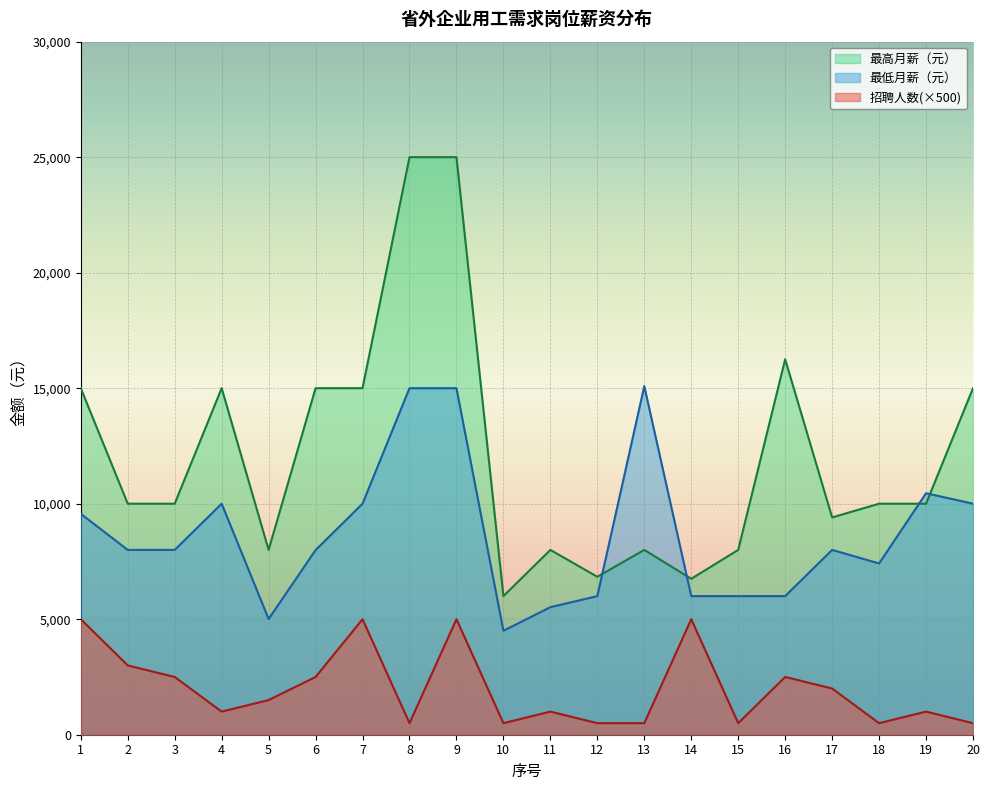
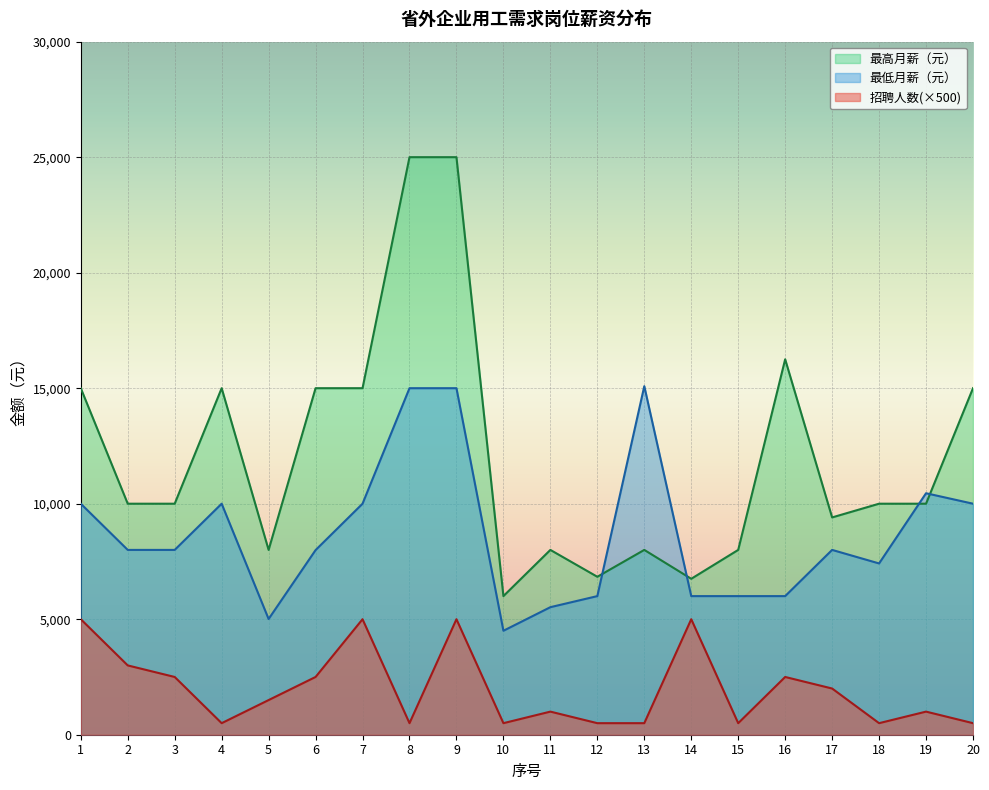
最低月薪（元）, 1: 9,600 -> 10,000
招聘人数(×500), 4: 1,000 -> 500
